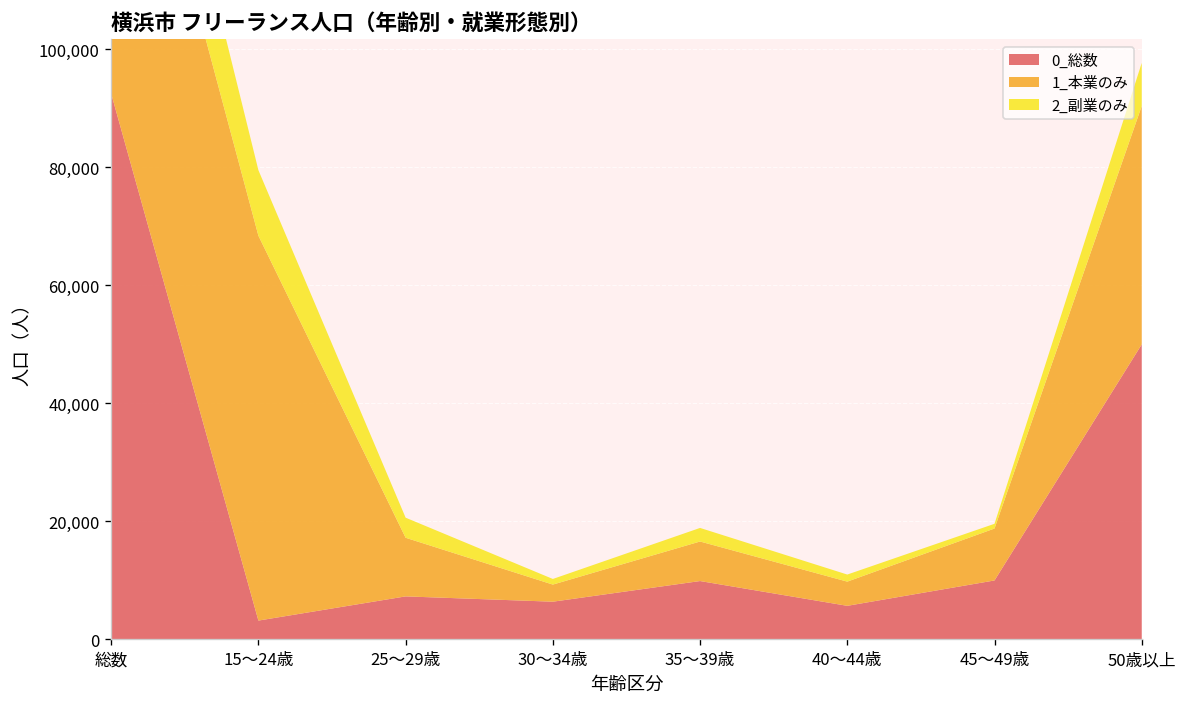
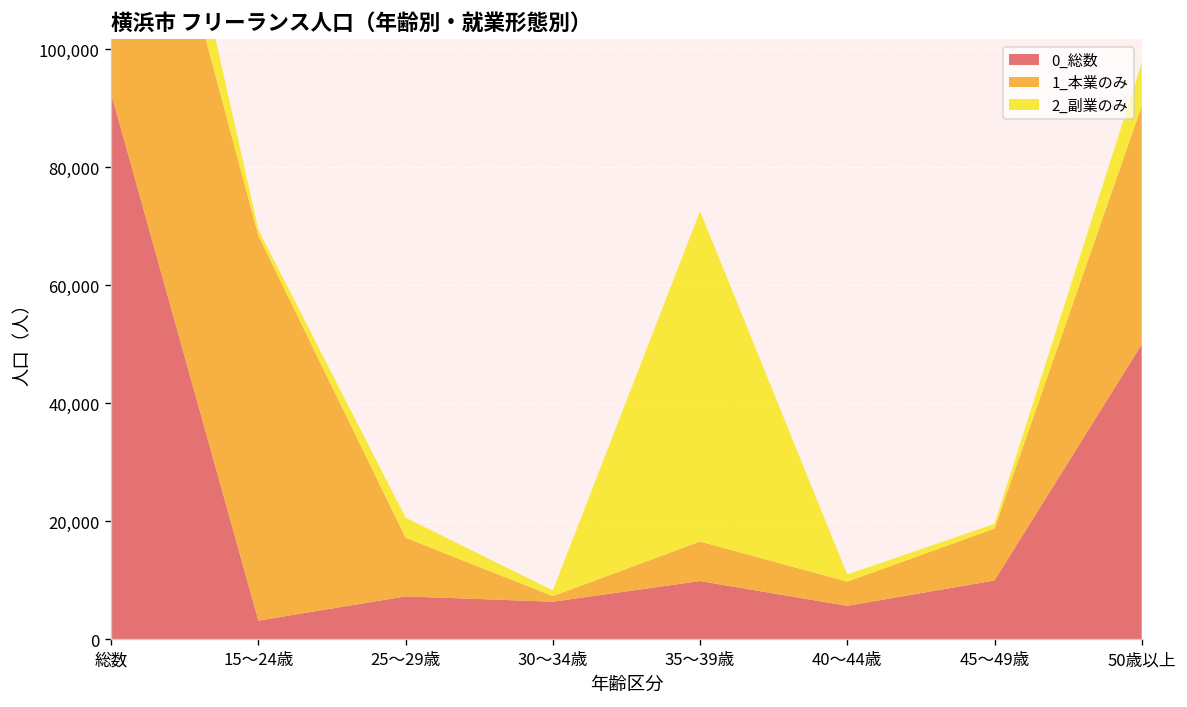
2_副業のみ, 15～24歳: 11,000 -> 1,000
1_本業のみ, 30～34歳: 3,000 -> 1,000
2_副業のみ, 35～39歳: 2,000 -> 56,000
